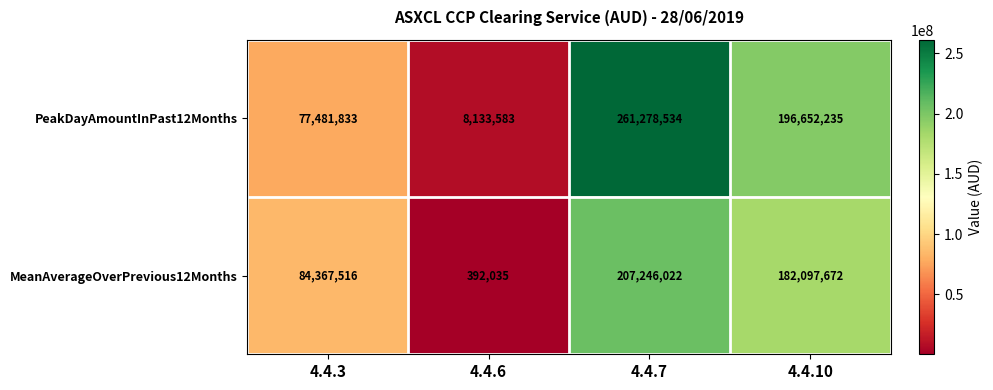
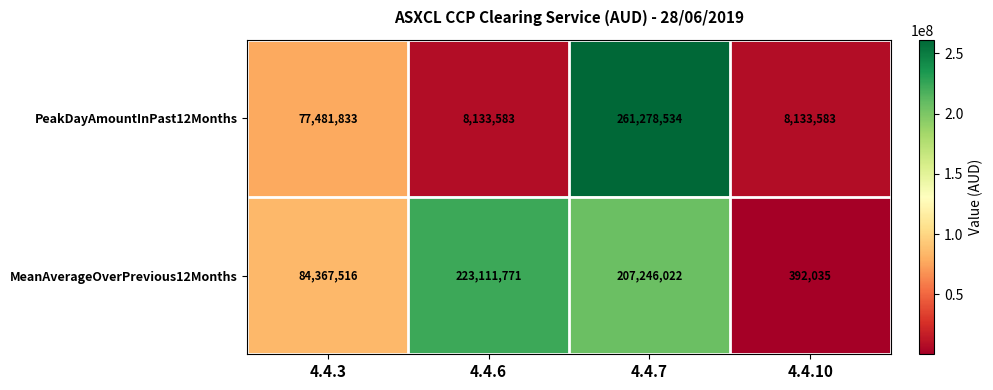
PeakDayAmountInPast12Months, 4.4.10: 196,652,235 -> 8,133,583
MeanAverageOverPrevious12Months, 4.4.6: 392,035 -> 223,111,771
MeanAverageOverPrevious12Months, 4.4.10: 182,097,672 -> 392,035
